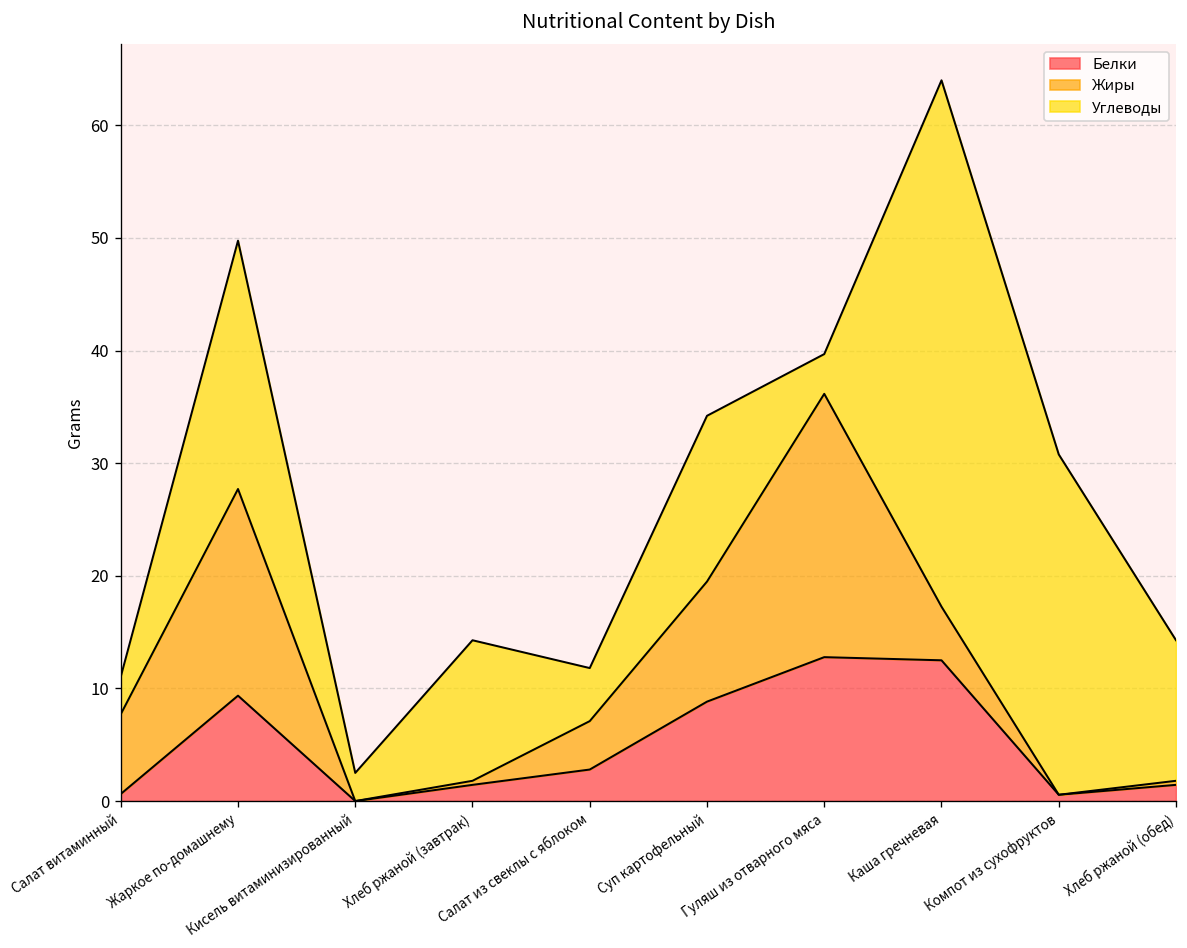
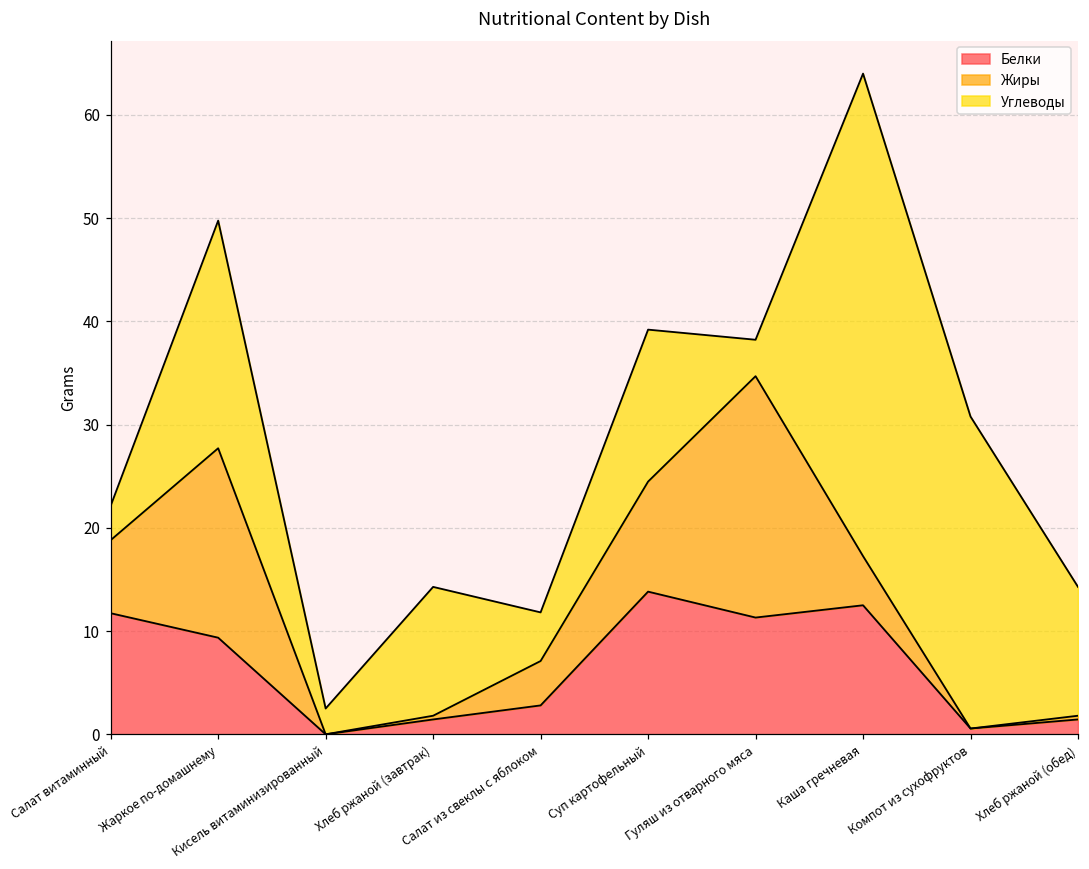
Белки, Салат витаминный: 1 -> 12
Белки, Суп картофельный: 9 -> 14
Белки, Гуляш из отварного мяса: 13 -> 11
